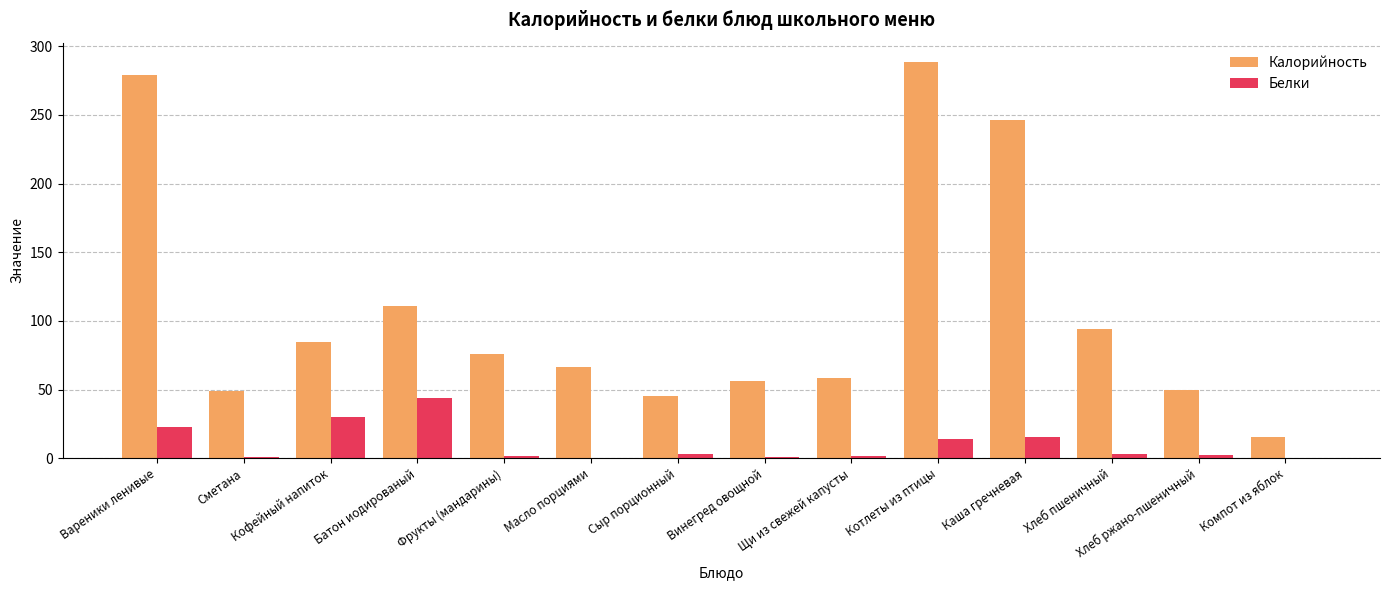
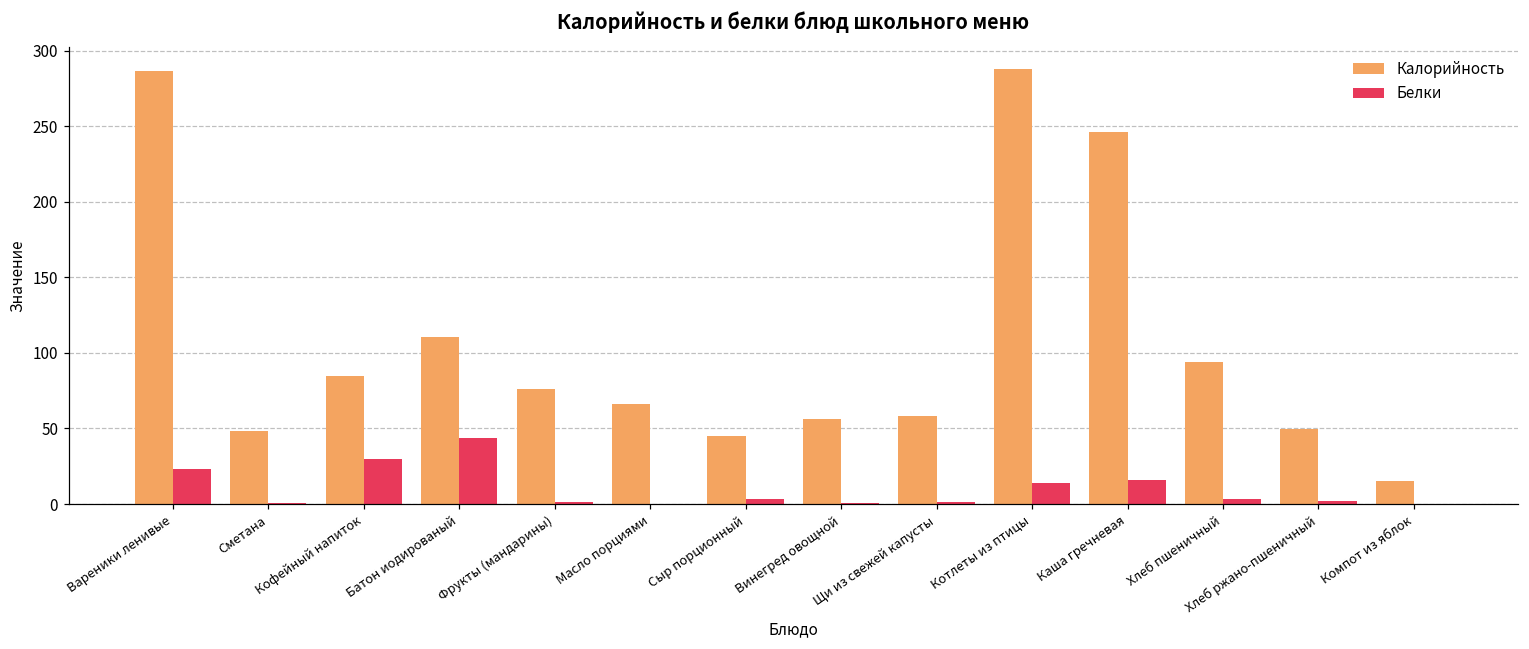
Калорийность, Вареники ленивые: 279 -> 287
